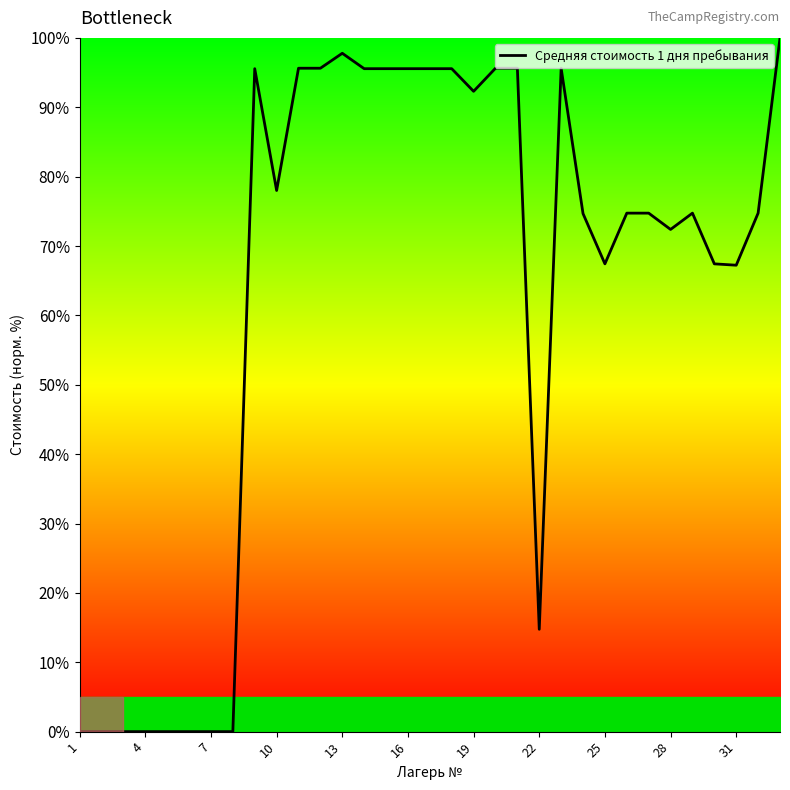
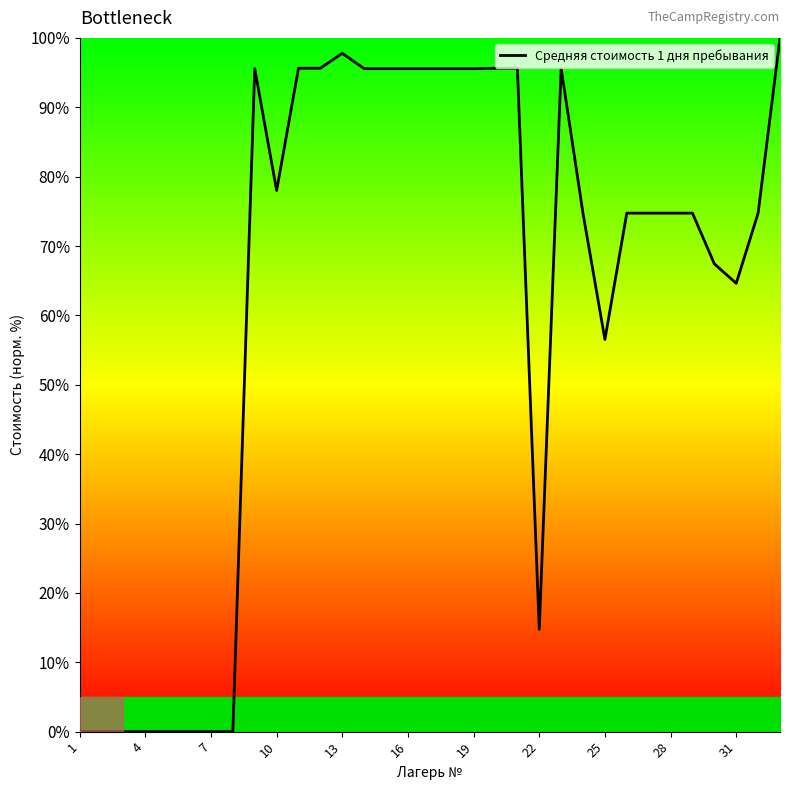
Средняя стоимость 1 дня пребывания, 19: 92% -> 96%
Средняя стоимость 1 дня пребывания, 25: 67% -> 57%
Средняя стоимость 1 дня пребывания, 28: 72% -> 75%
Средняя стоимость 1 дня пребывания, 31: 67% -> 65%
